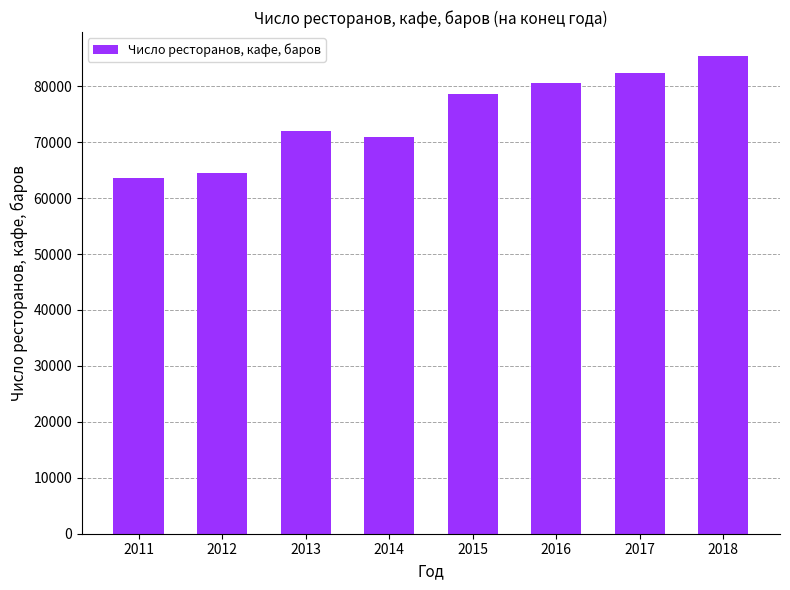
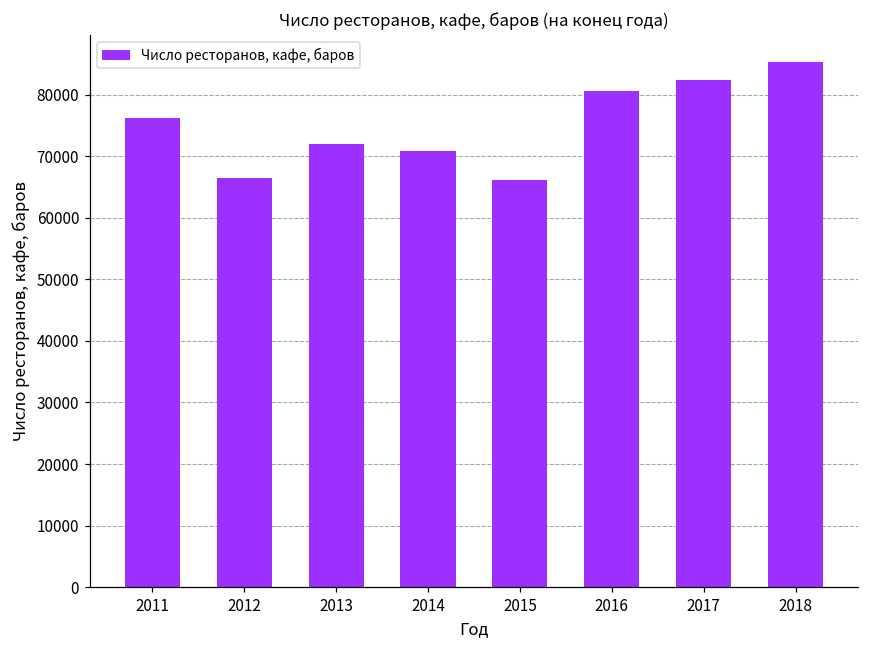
2011: 64000 -> 76000
2012: 64000 -> 66000
2015: 79000 -> 66000
